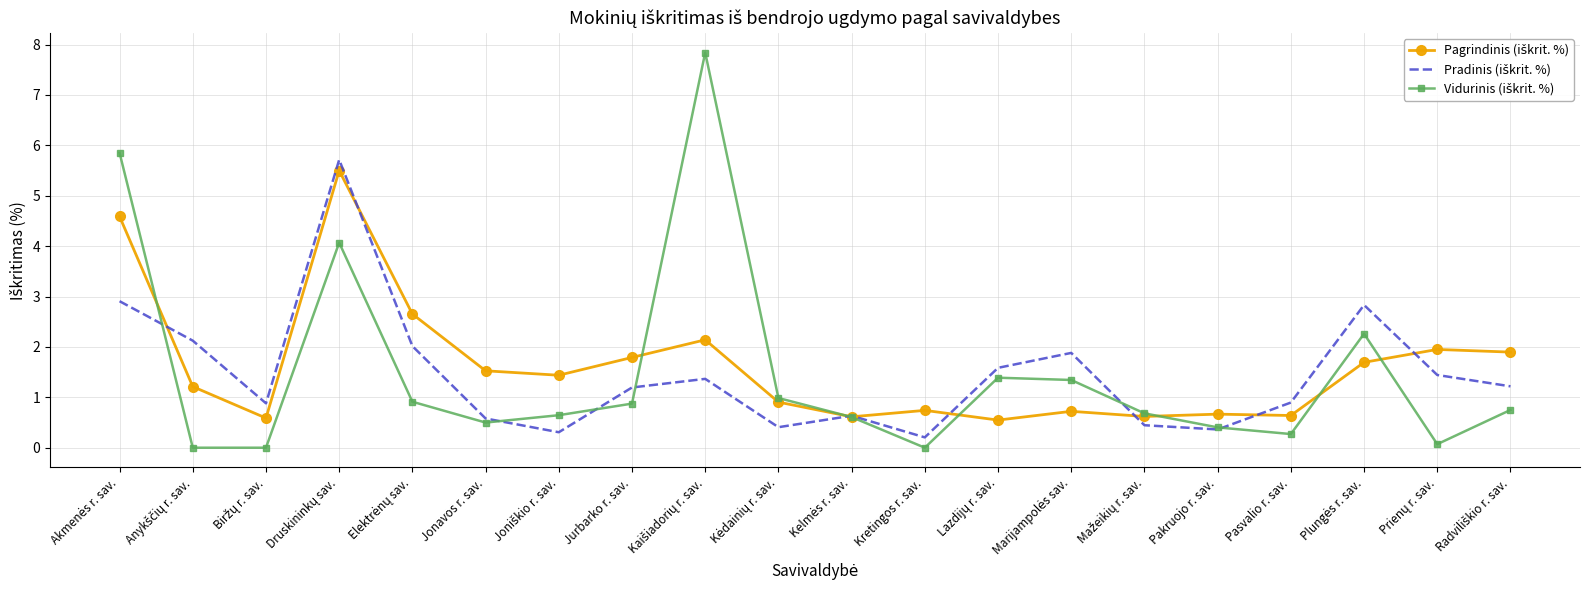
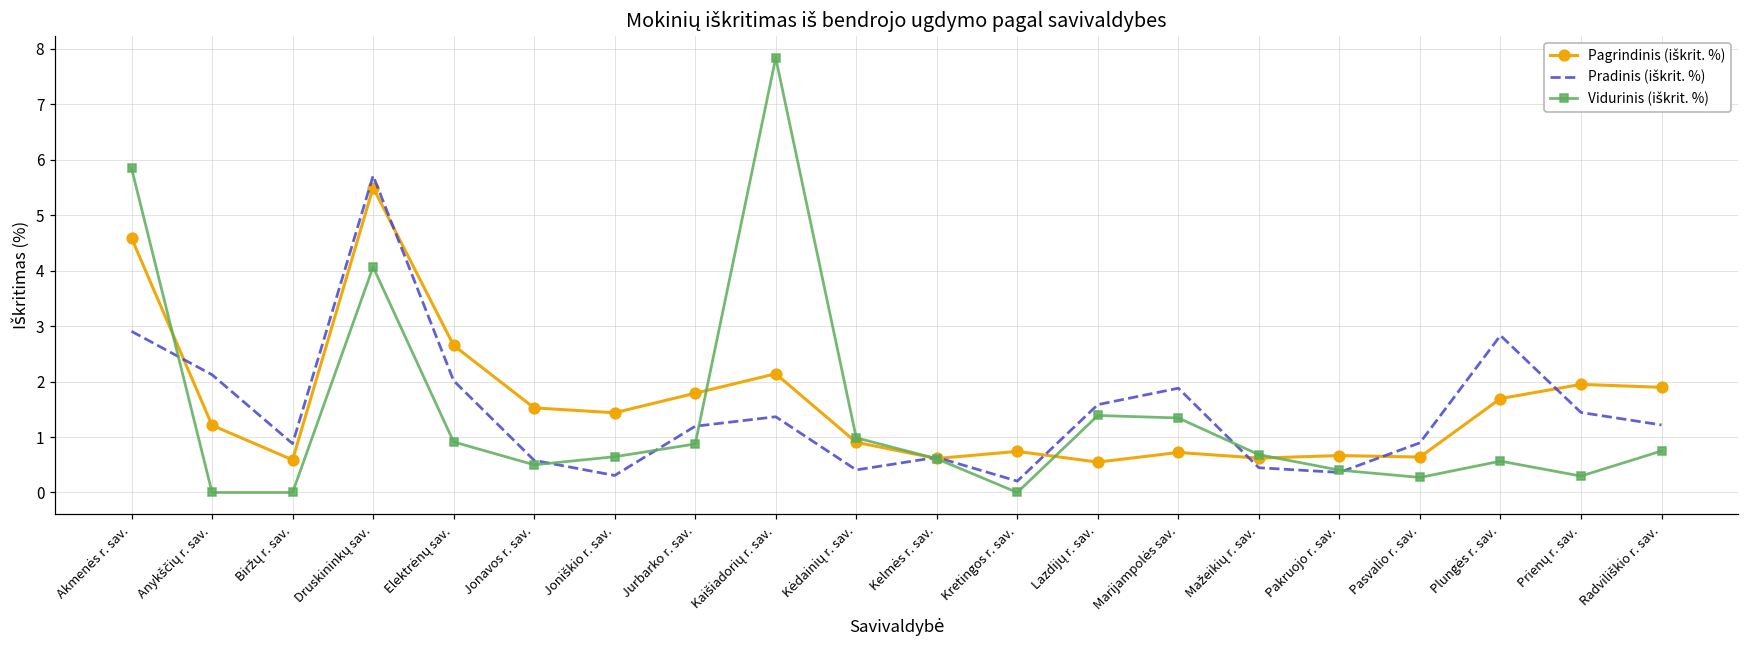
Vidurinis (iškrit. %), Plungės r. sav.: 2.3 -> 0.6
Vidurinis (iškrit. %), Prienų r. sav.: 0.1 -> 0.3
